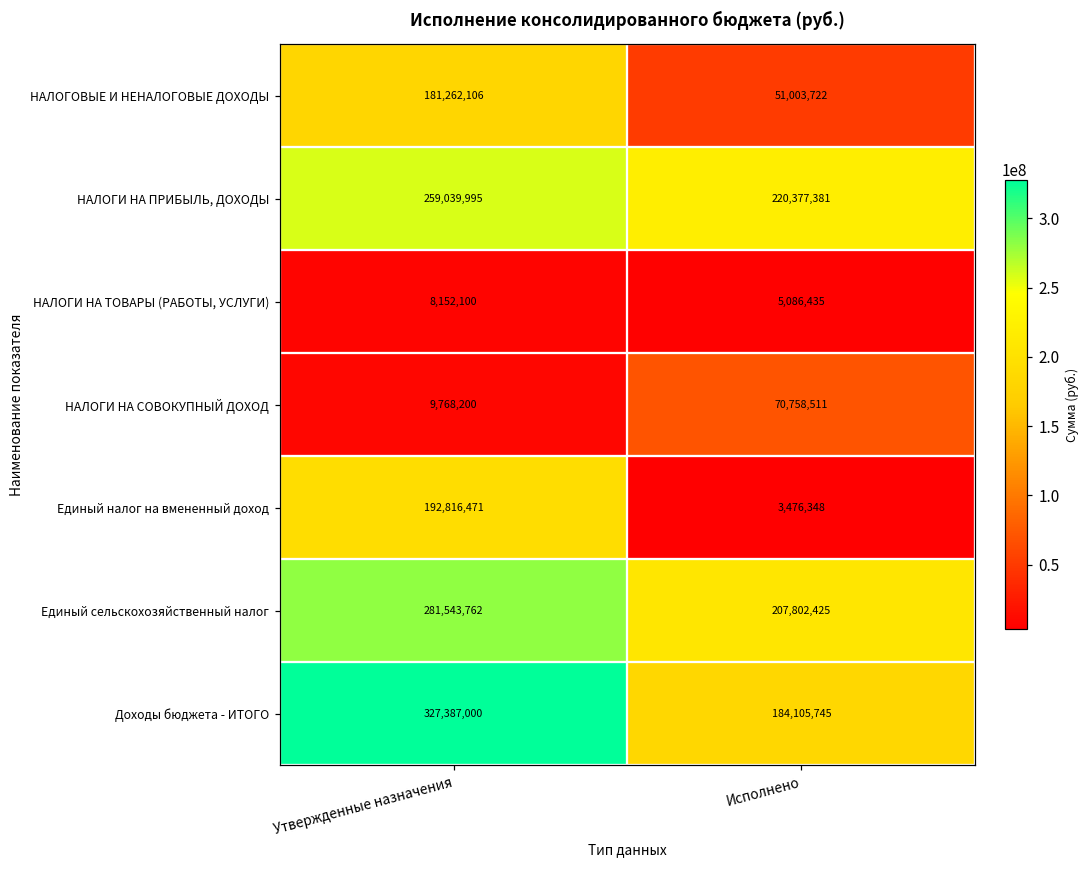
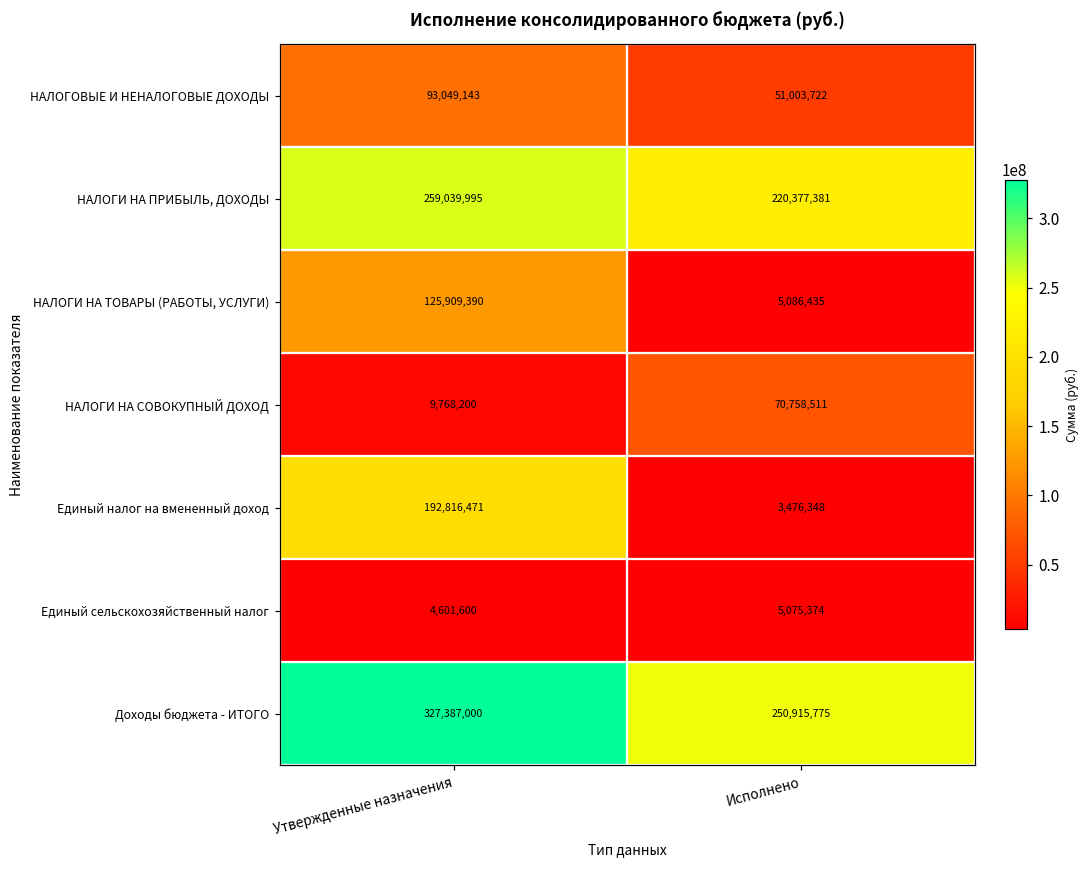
НАЛОГОВЫЕ И НЕНАЛОГОВЫЕ ДОХОДЫ, Утвержденные назначения: 181,262,106 -> 93,049,143
НАЛОГИ НА ТОВАРЫ (РАБОТЫ, УСЛУГИ), Утвержденные назначения: 8,152,100 -> 125,909,390
Единый сельскохозяйственный налог, Утвержденные назначения: 281,543,762 -> 4,601,600
Единый сельскохозяйственный налог, Исполнено: 207,802,425 -> 5,075,374
Доходы бюджета - ИТОГО, Исполнено: 184,105,745 -> 250,915,775
